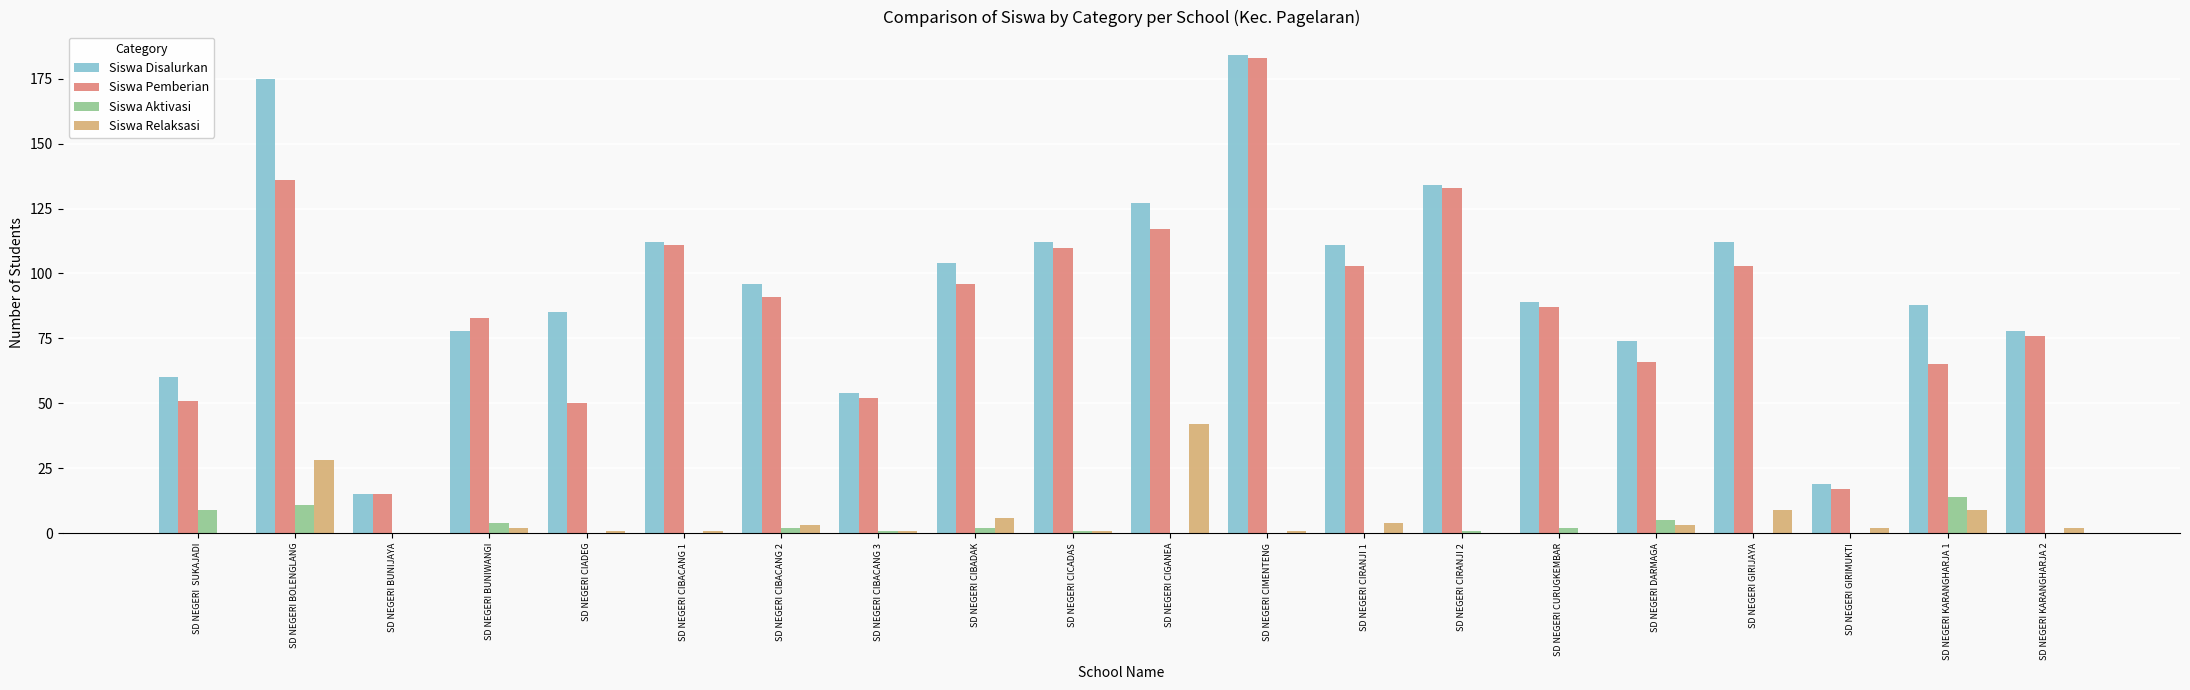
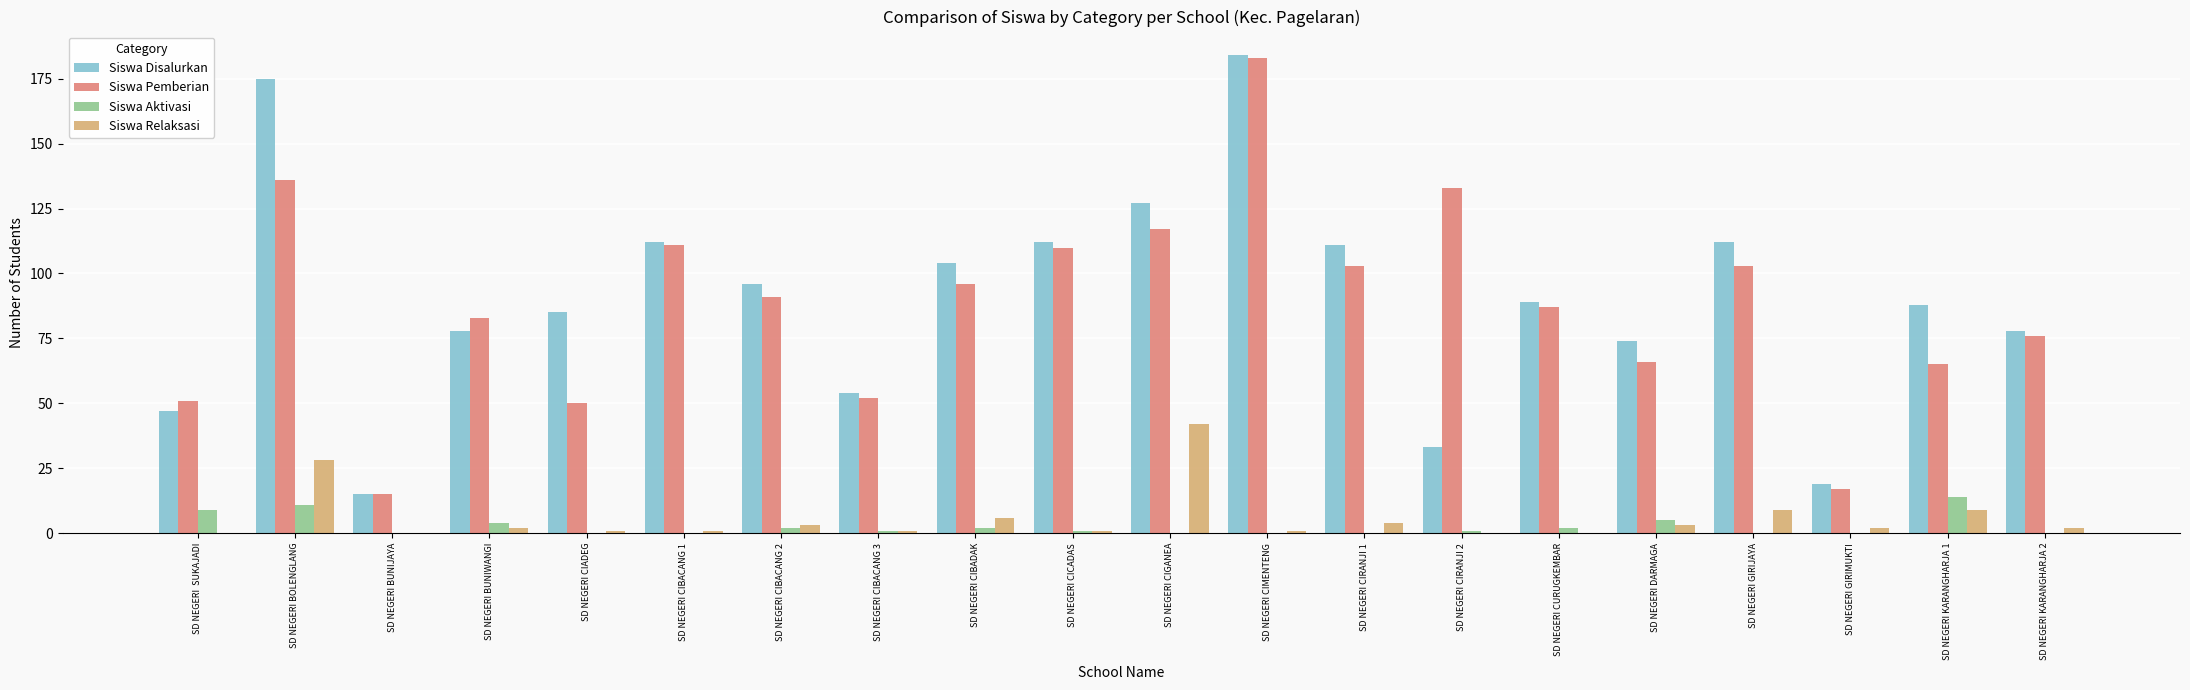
Siswa Disalurkan, SD NEGERI SUKAJADI: 60 -> 47
Siswa Disalurkan, SD NEGERI CIRANJI 2: 134 -> 33
